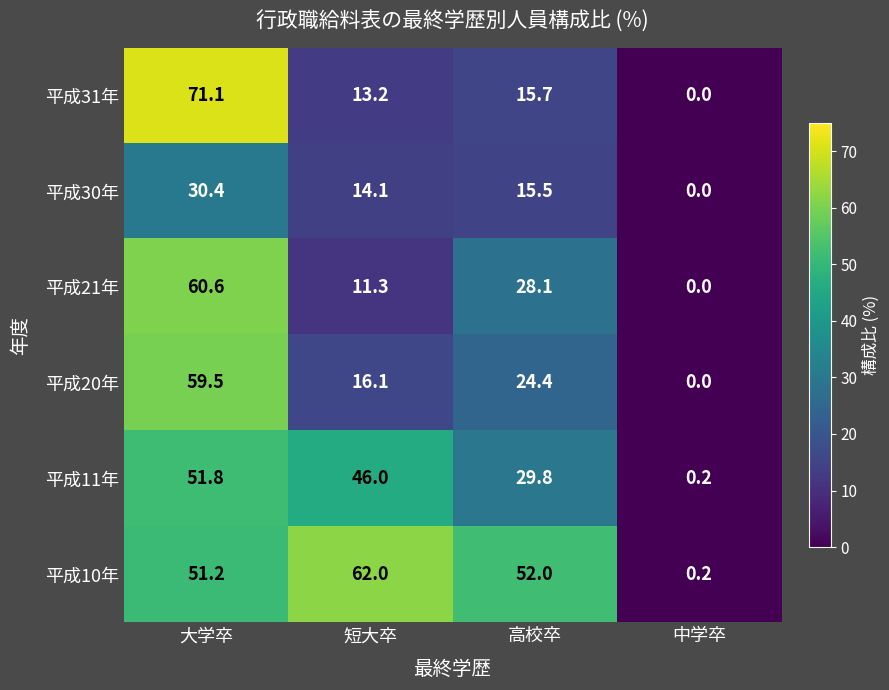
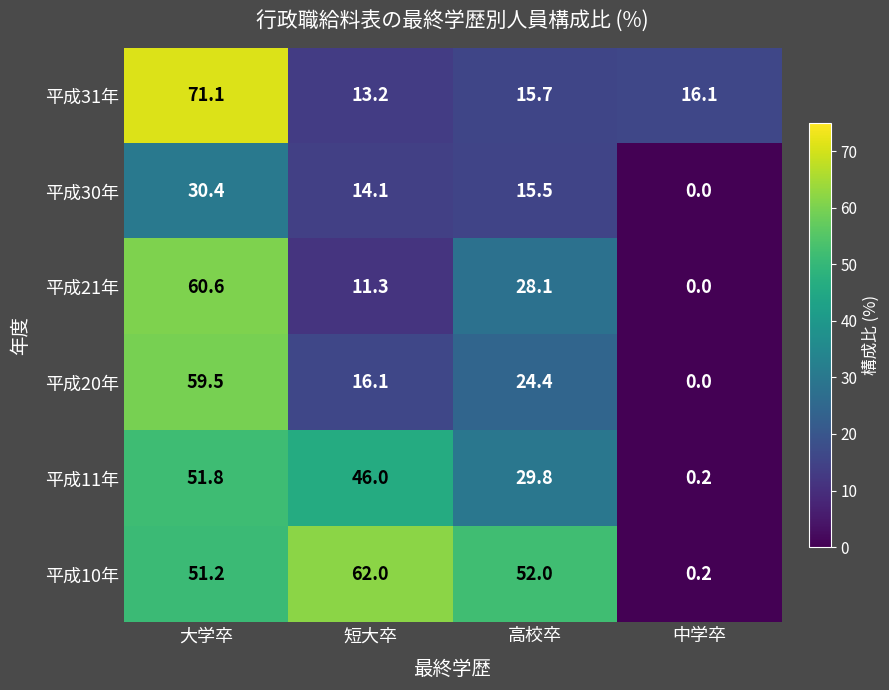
平成31年, 中学卒: 0.0 -> 16.1
